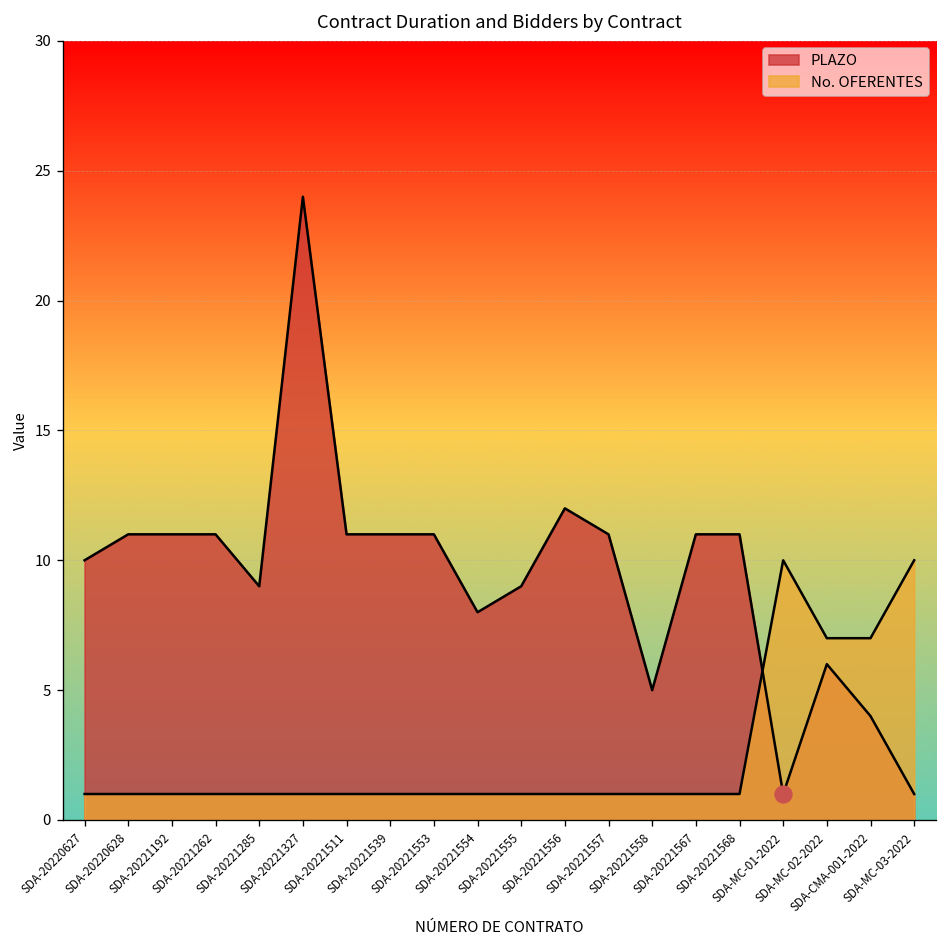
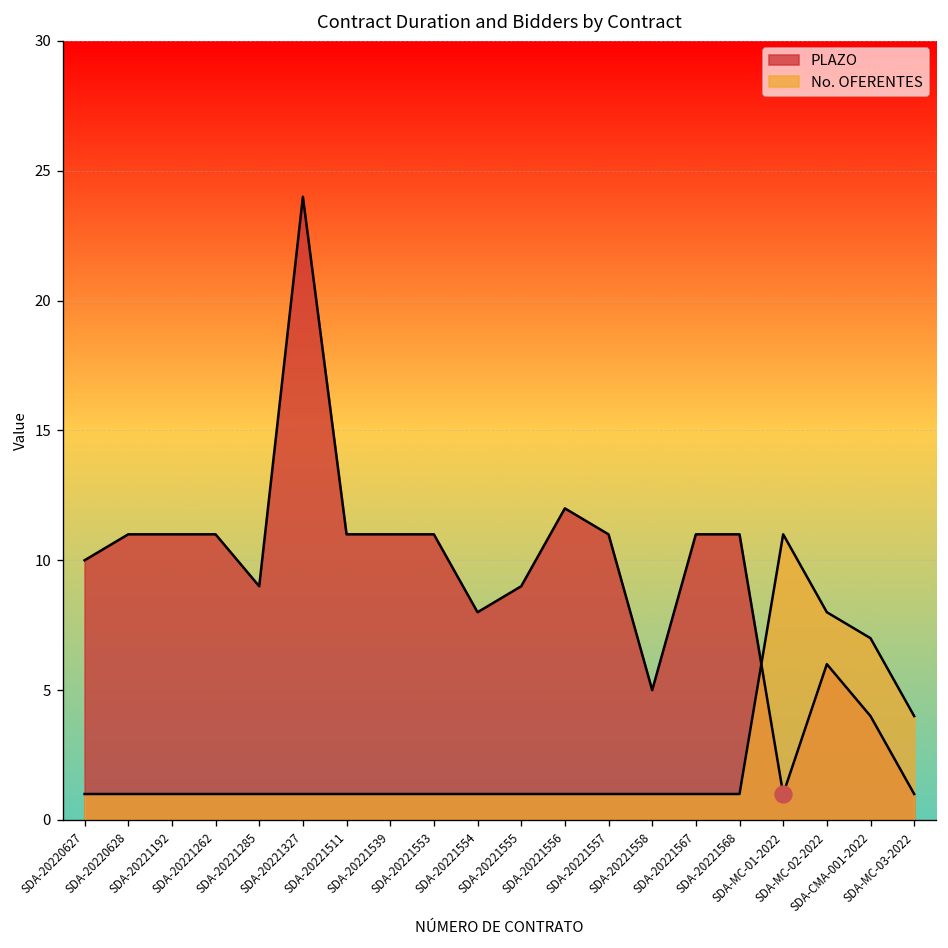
No. OFERENTES, SDA-MC-01-2022: 10 -> 11
No. OFERENTES, SDA-MC-02-2022: 7 -> 8
No. OFERENTES, SDA-MC-03-2022: 10 -> 4
